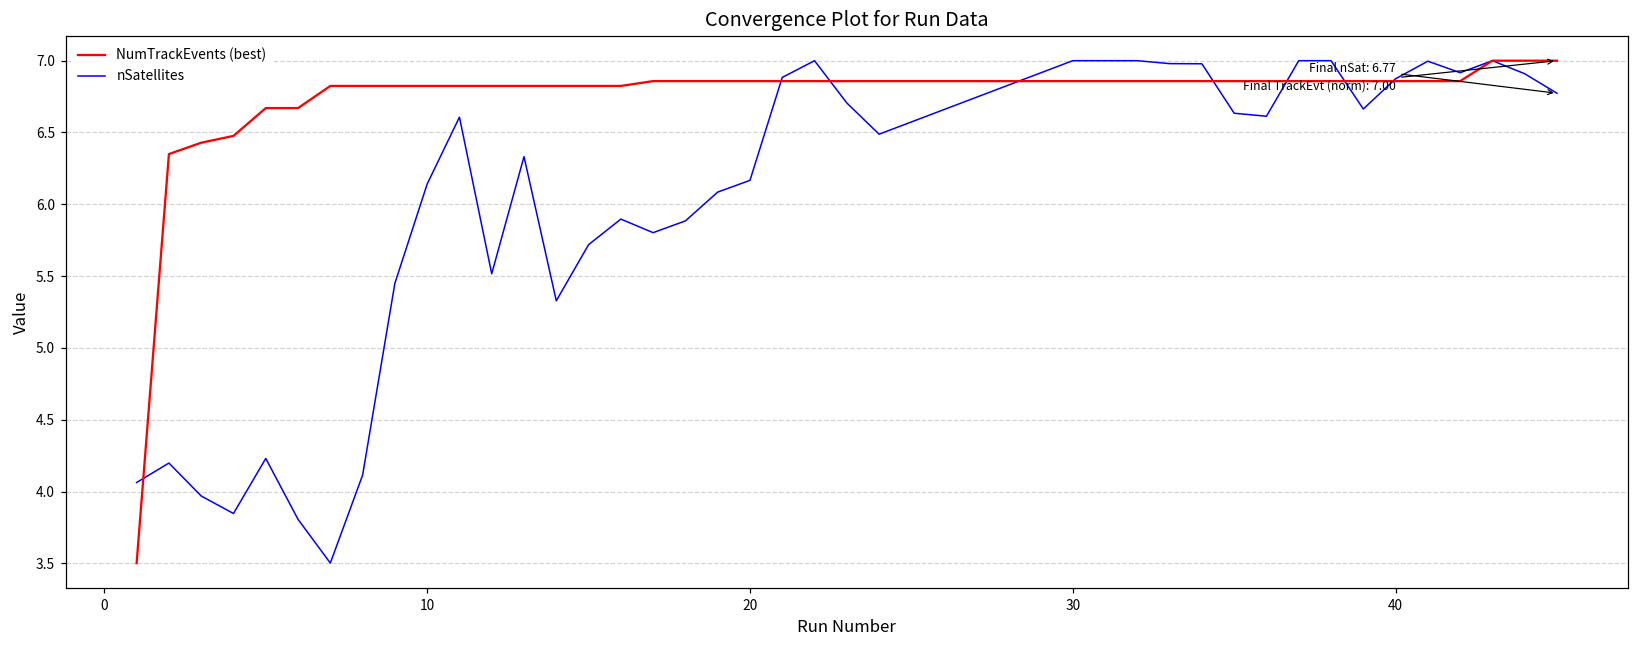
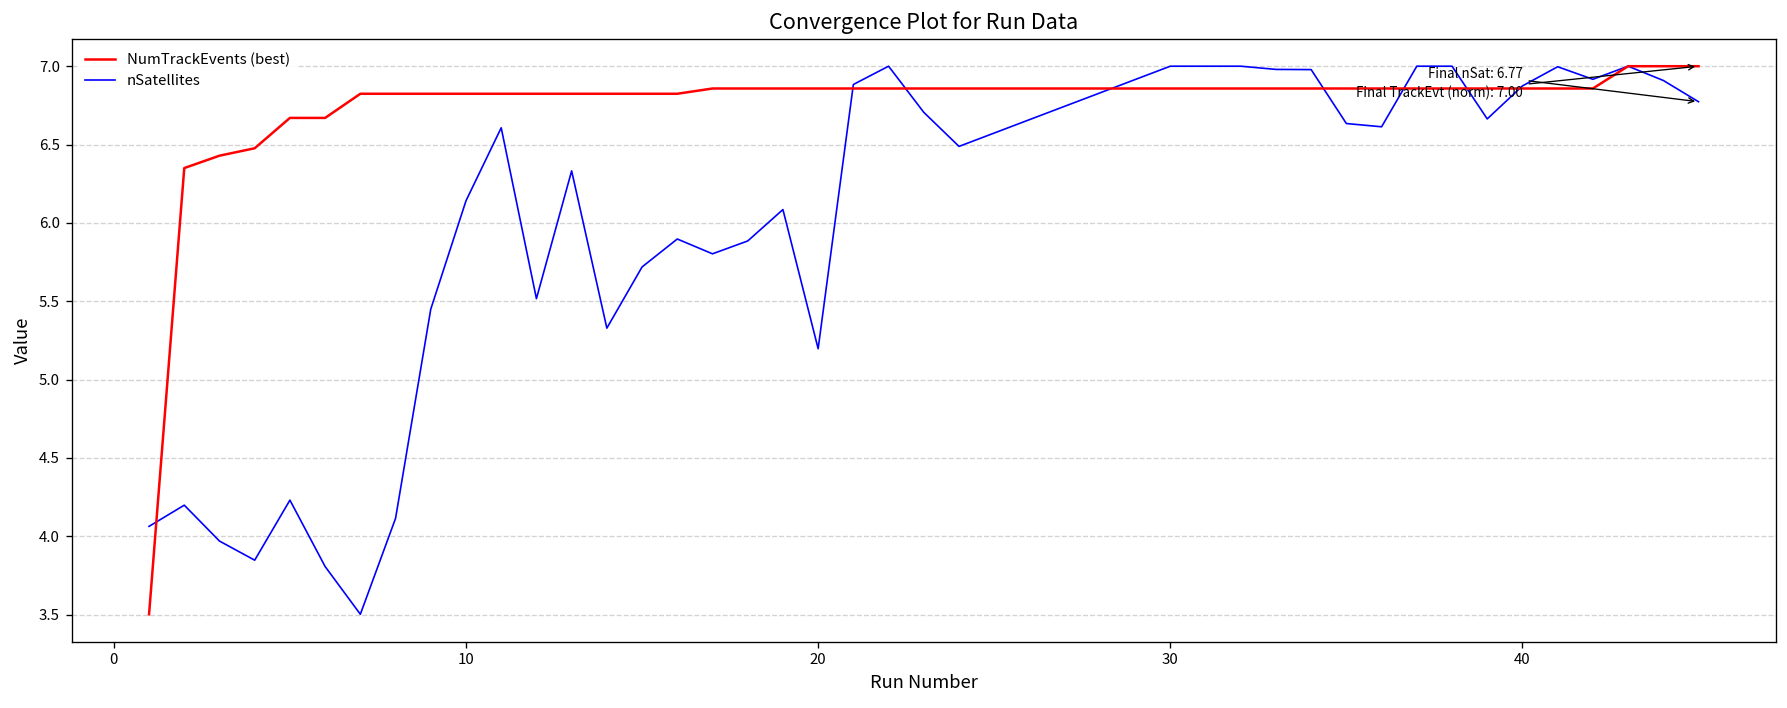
nSatellites, 20: 6.17 -> 5.20
